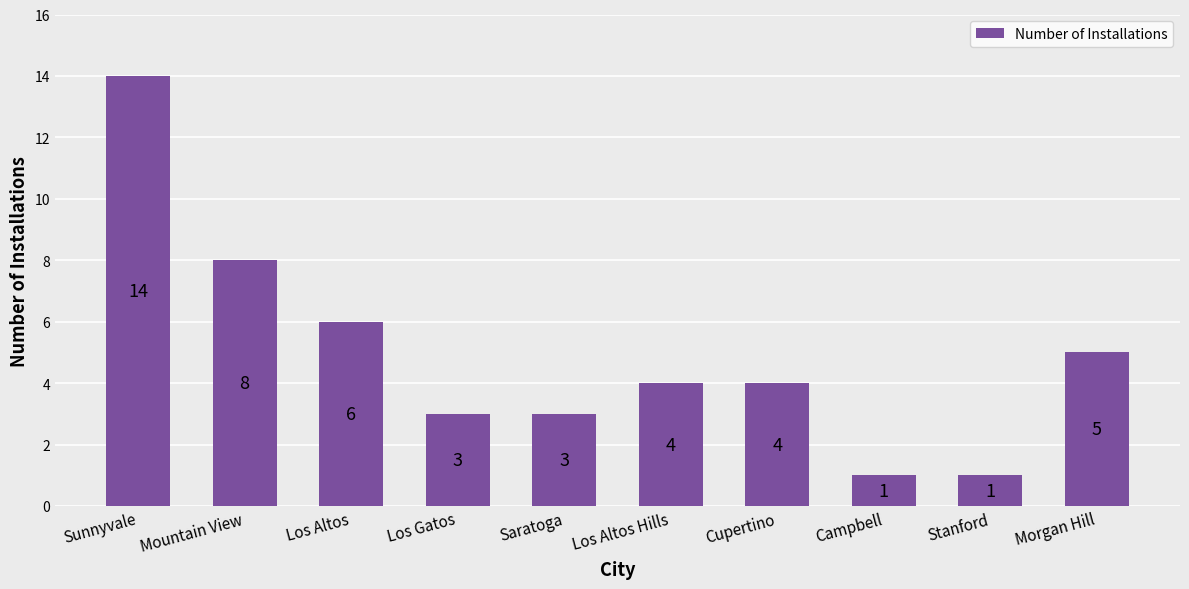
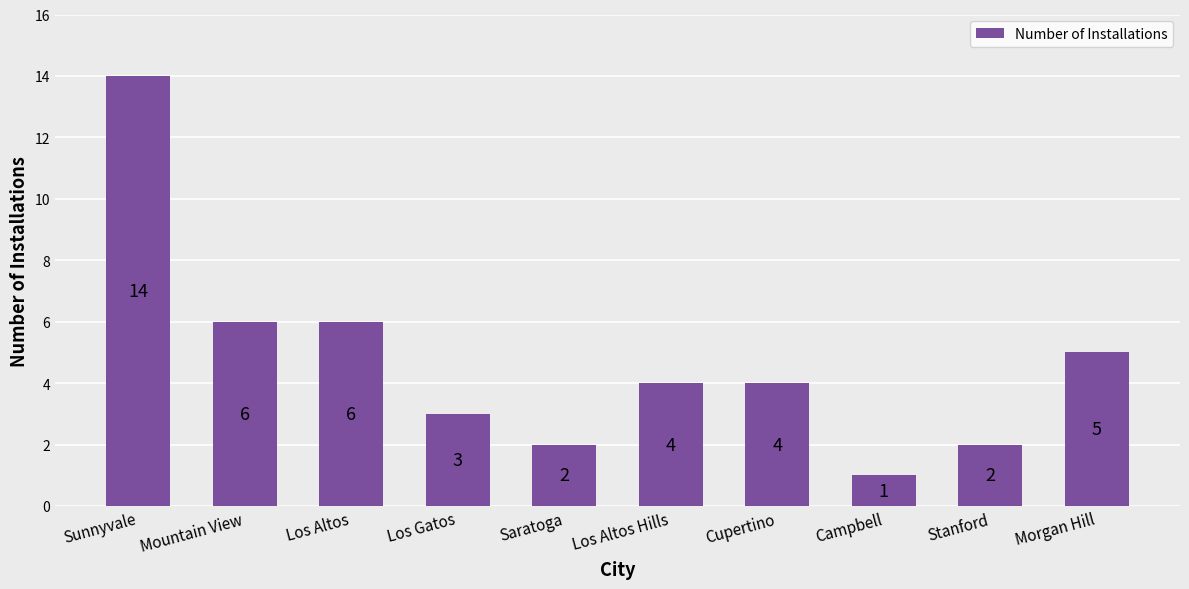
Mountain View: 8 -> 6
Saratoga: 3 -> 2
Stanford: 1 -> 2
